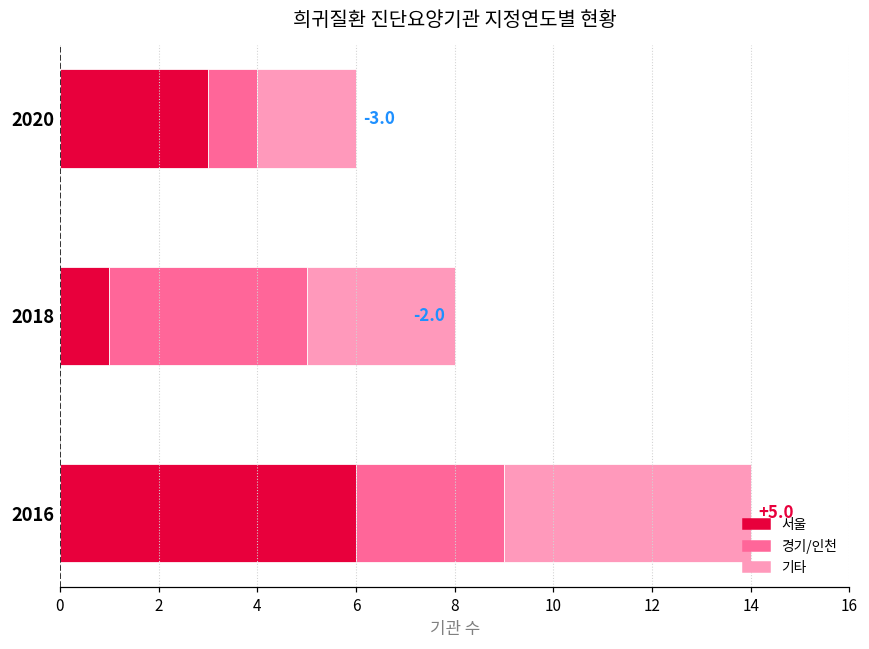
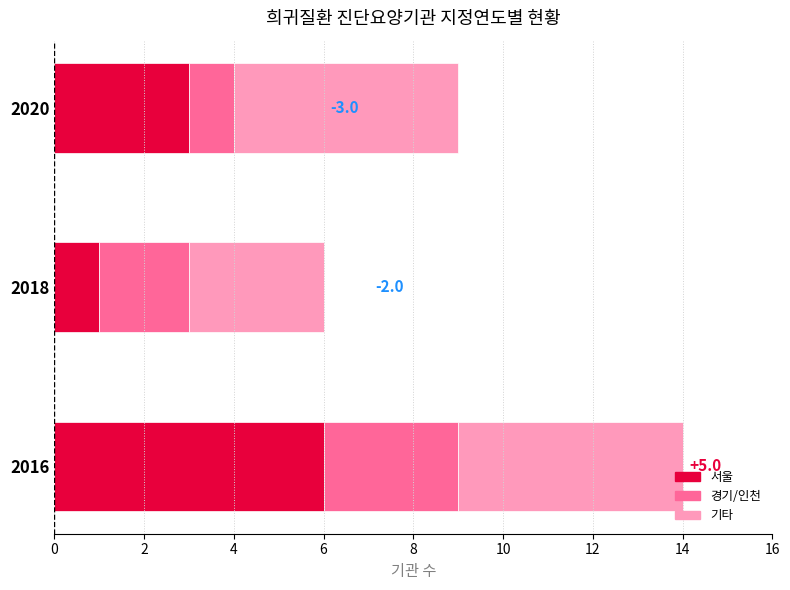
기타, 2020: 2 -> 5
경기/인천, 2018: 4 -> 2
